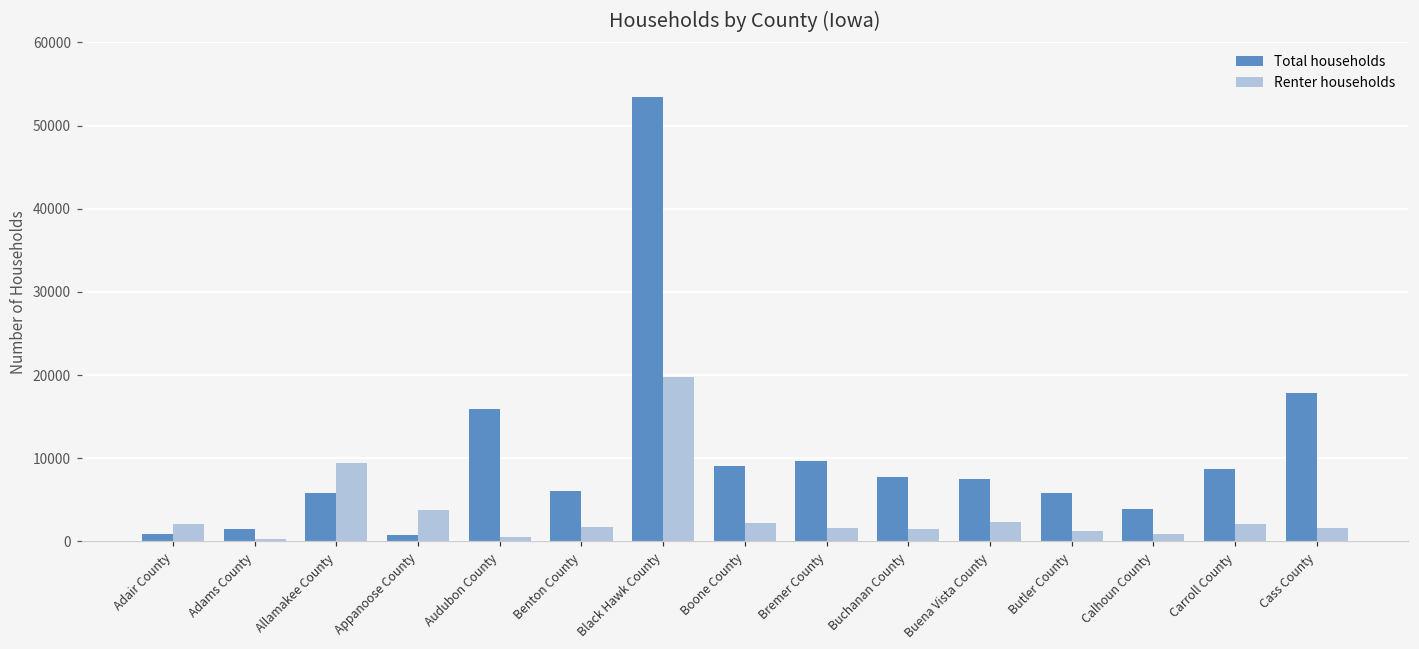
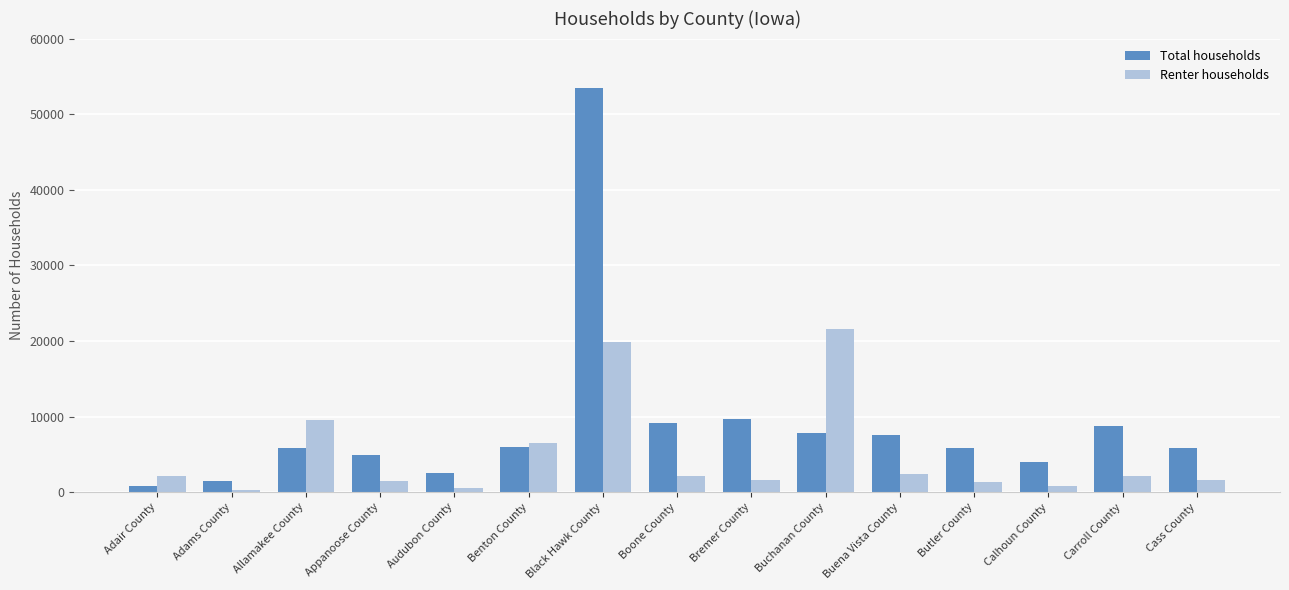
Total households, Appanoose County: 1000 -> 5000
Renter households, Appanoose County: 4000 -> 1000
Total households, Audubon County: 16000 -> 2000
Renter households, Benton County: 2000 -> 7000
Renter households, Buchanan County: 2000 -> 22000
Total households, Cass County: 18000 -> 6000
